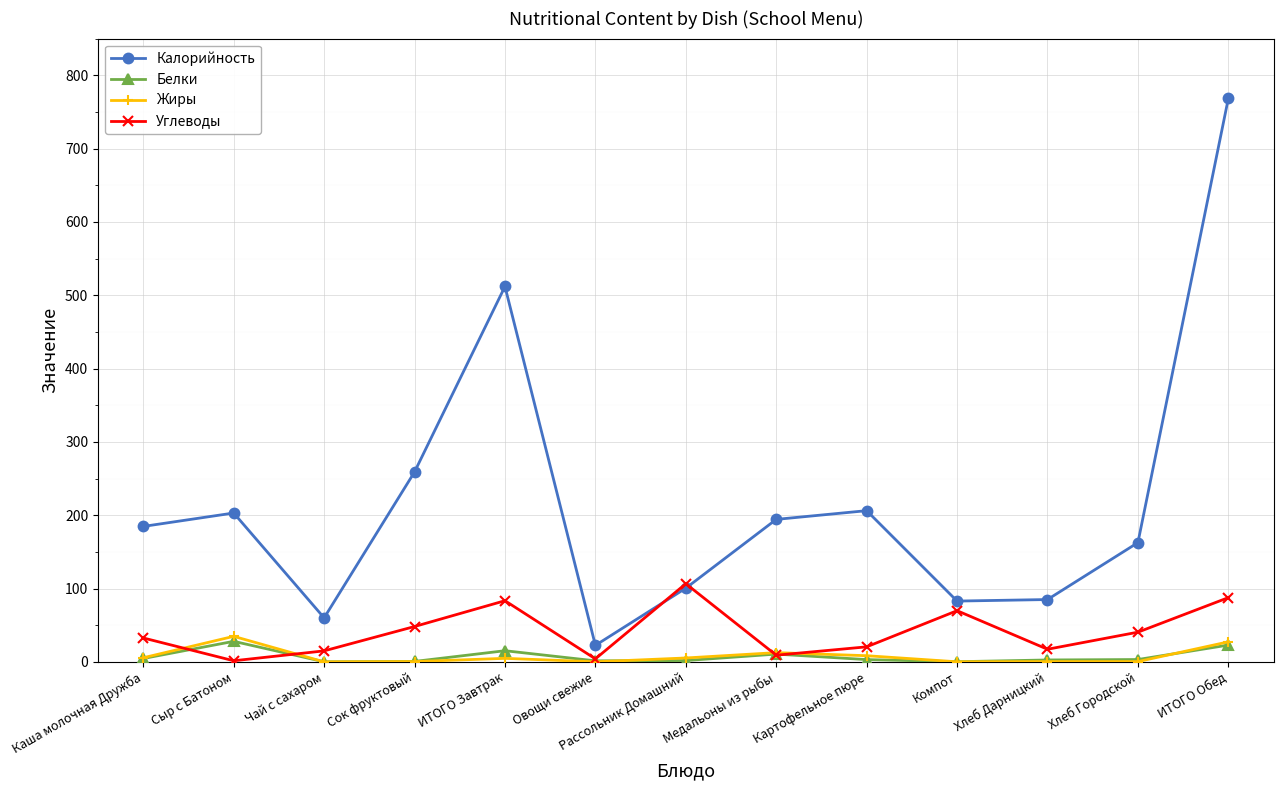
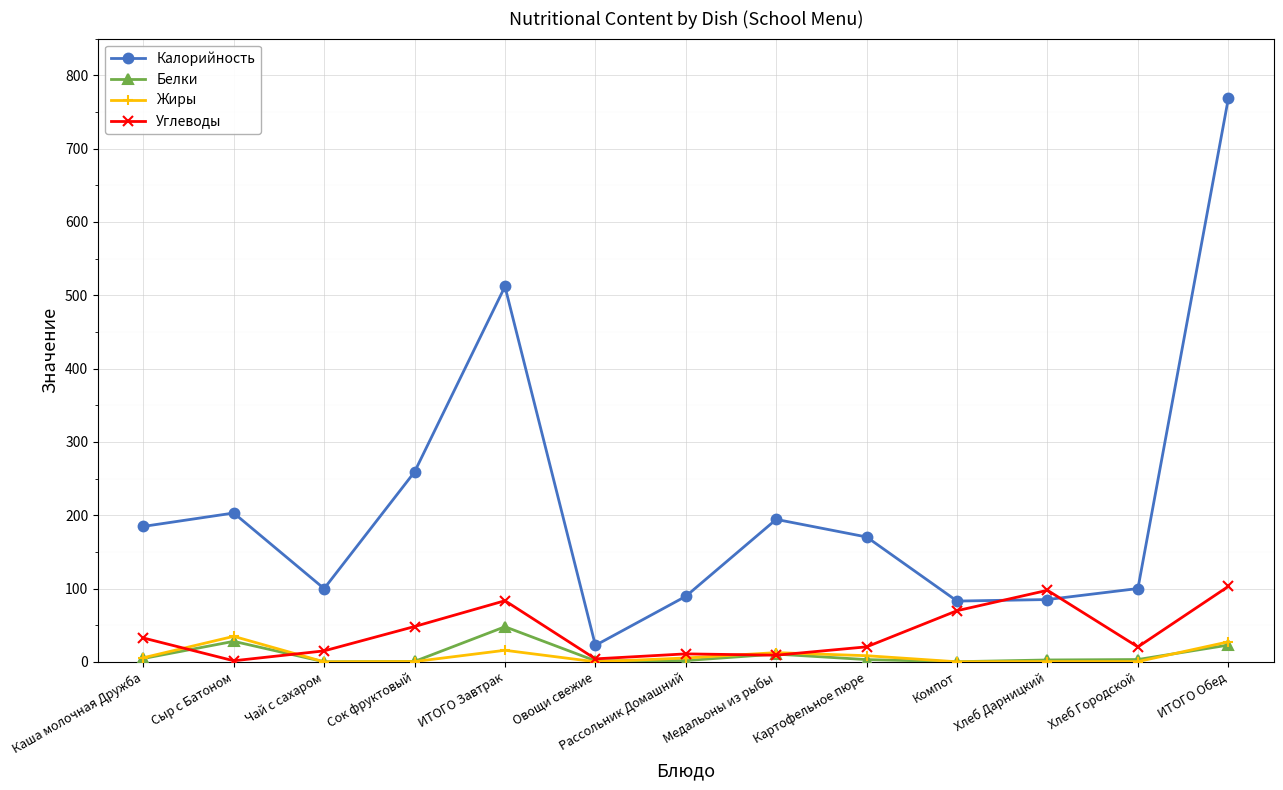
Калорийность, Чай с сахаром: 60 -> 100
Белки, ИТОГО Завтрак: 20 -> 50
Жиры, ИТОГО Завтрак: 0 -> 20
Калорийность, Рассольник Домашний: 100 -> 90
Углеводы, Рассольник Домашний: 110 -> 10
Калорийность, Картофельное пюре: 210 -> 170
Углеводы, Хлеб Дарницкий: 20 -> 100
Калорийность, Хлеб Городской: 160 -> 100
Углеводы, Хлеб Городской: 40 -> 20
Углеводы, ИТОГО Обед: 90 -> 100
